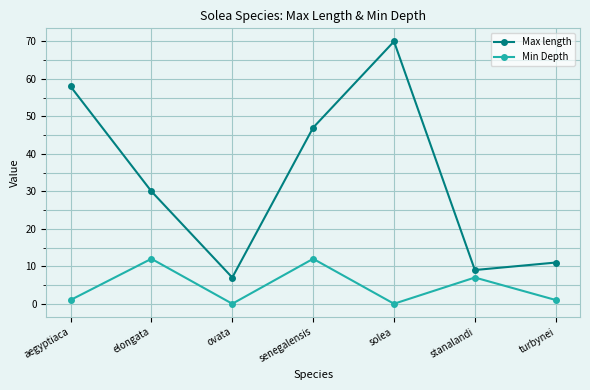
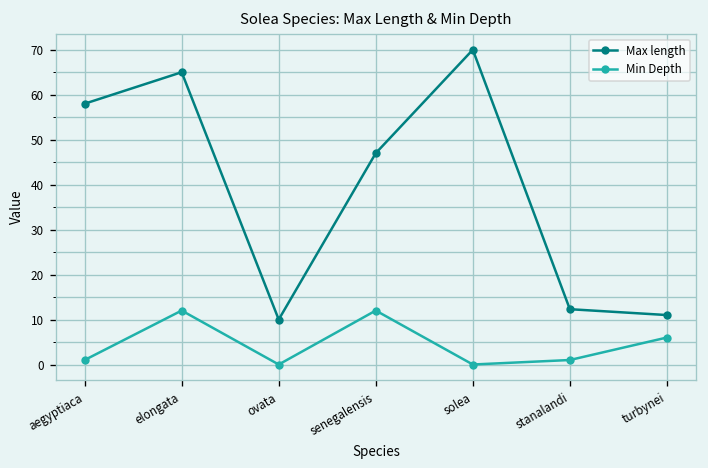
Max length, elongata: 30 -> 65
Max length, ovata: 7 -> 10
Max length, stanalandi: 9 -> 12
Min Depth, stanalandi: 7 -> 1
Min Depth, turbynei: 1 -> 6
